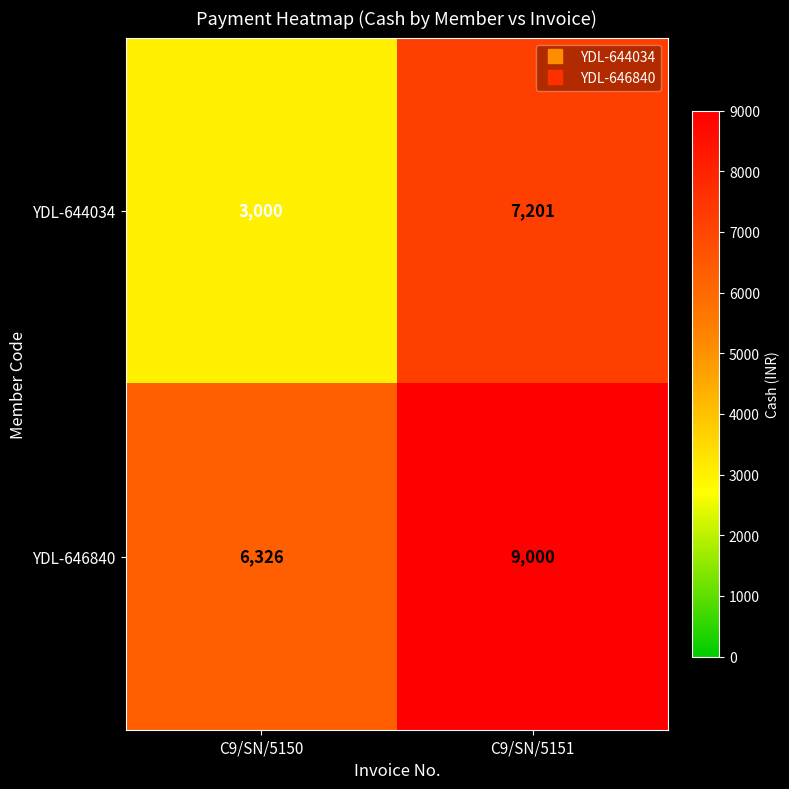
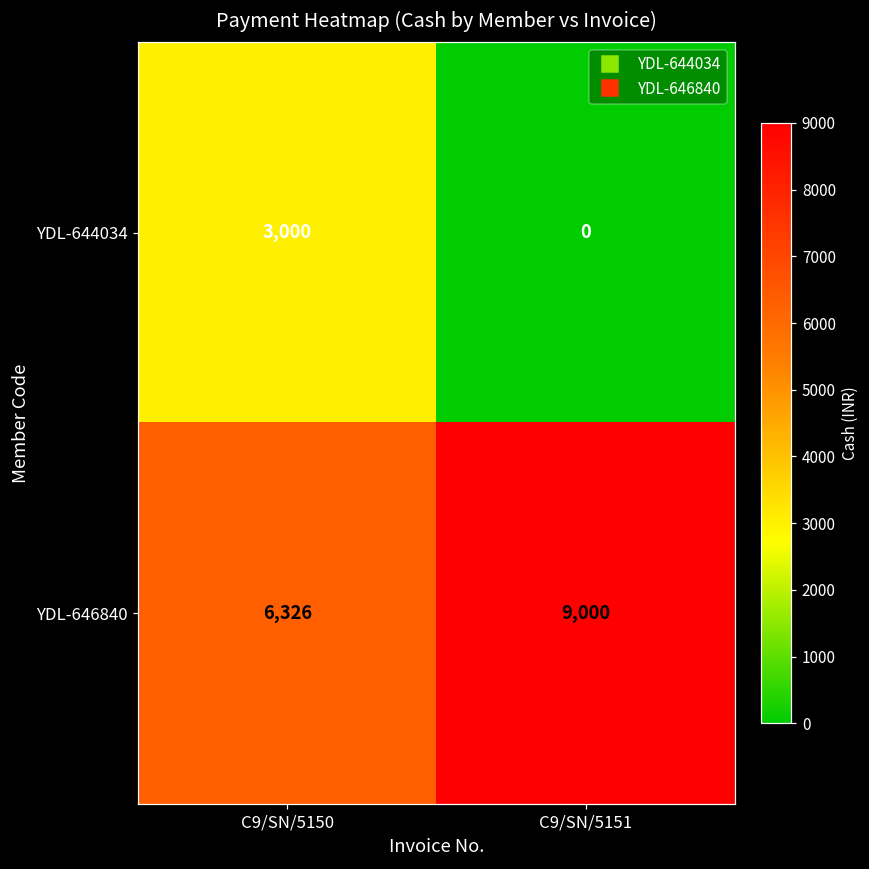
YDL-644034, C9/SN/5151: 7,201 -> 0
